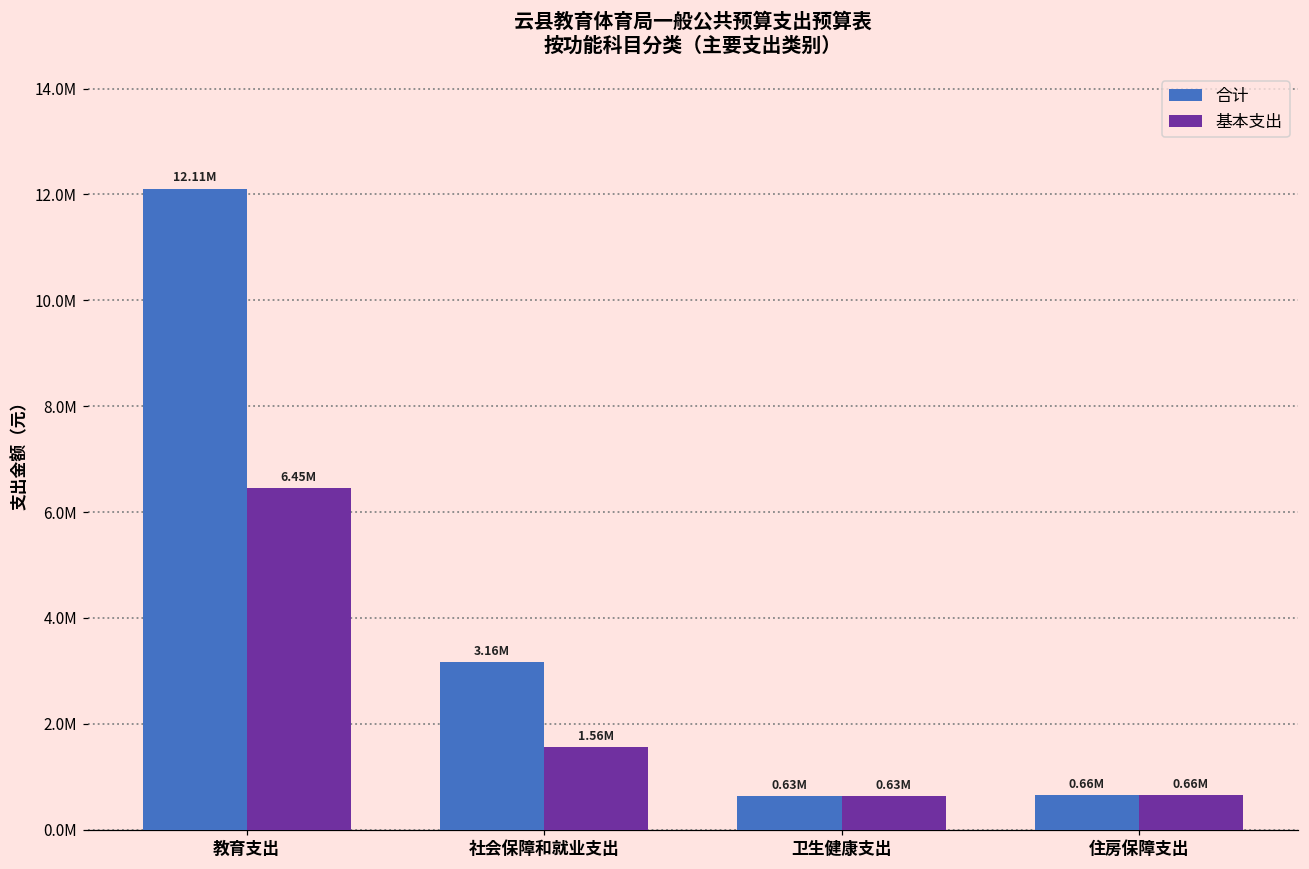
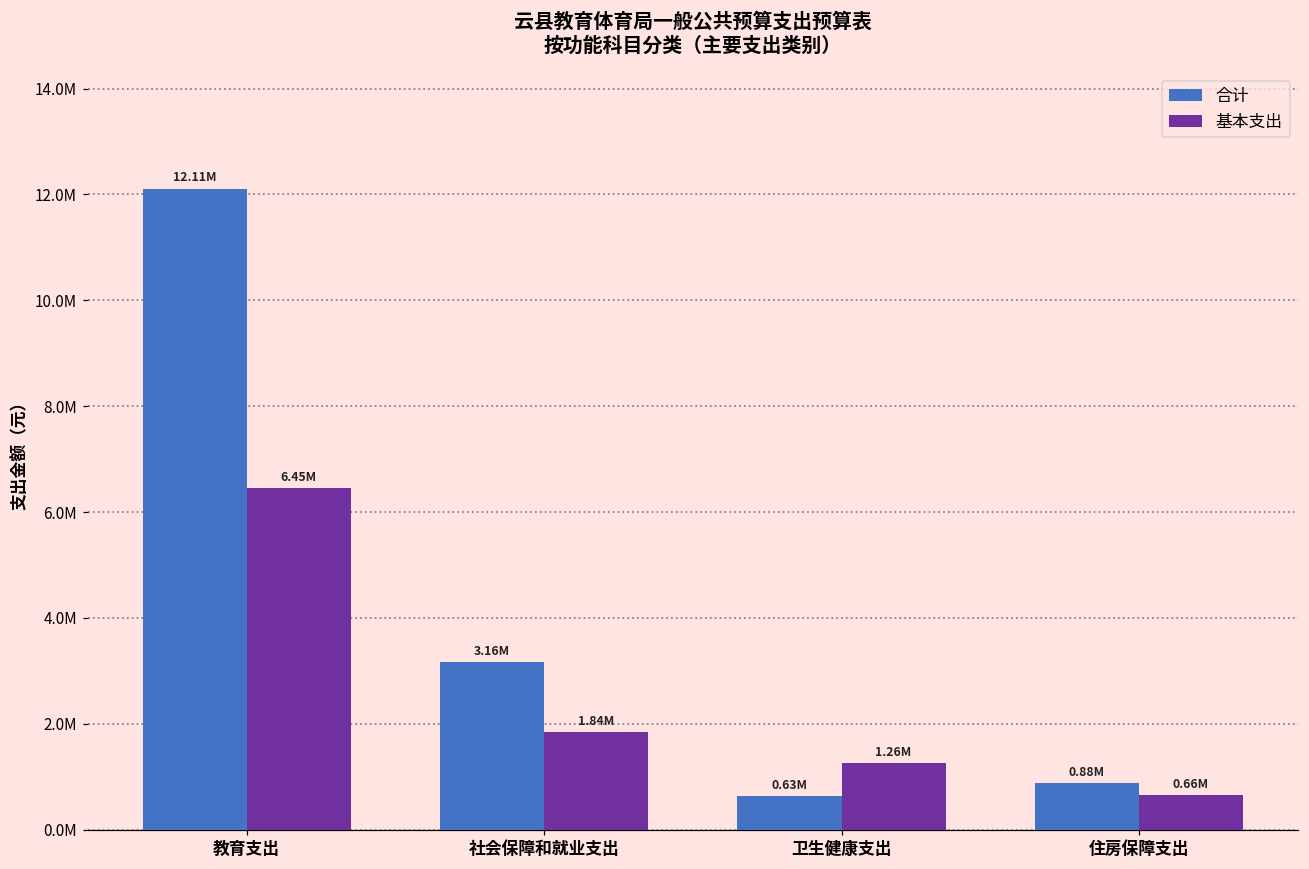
基本支出, 社会保障和就业支出: 1.56M -> 1.84M
基本支出, 卫生健康支出: 0.63M -> 1.26M
合计, 住房保障支出: 0.66M -> 0.88M
